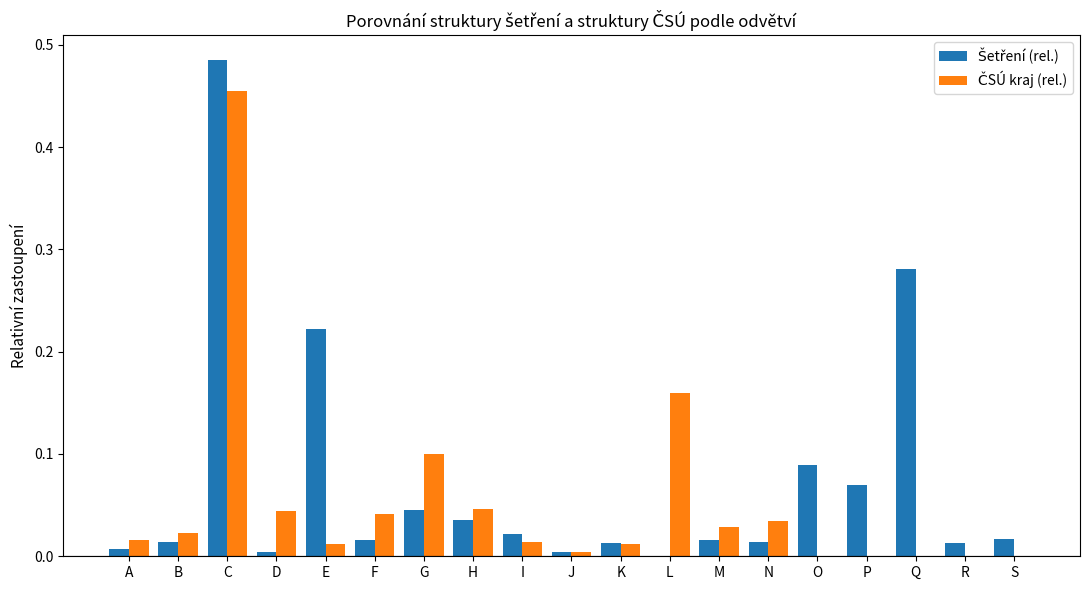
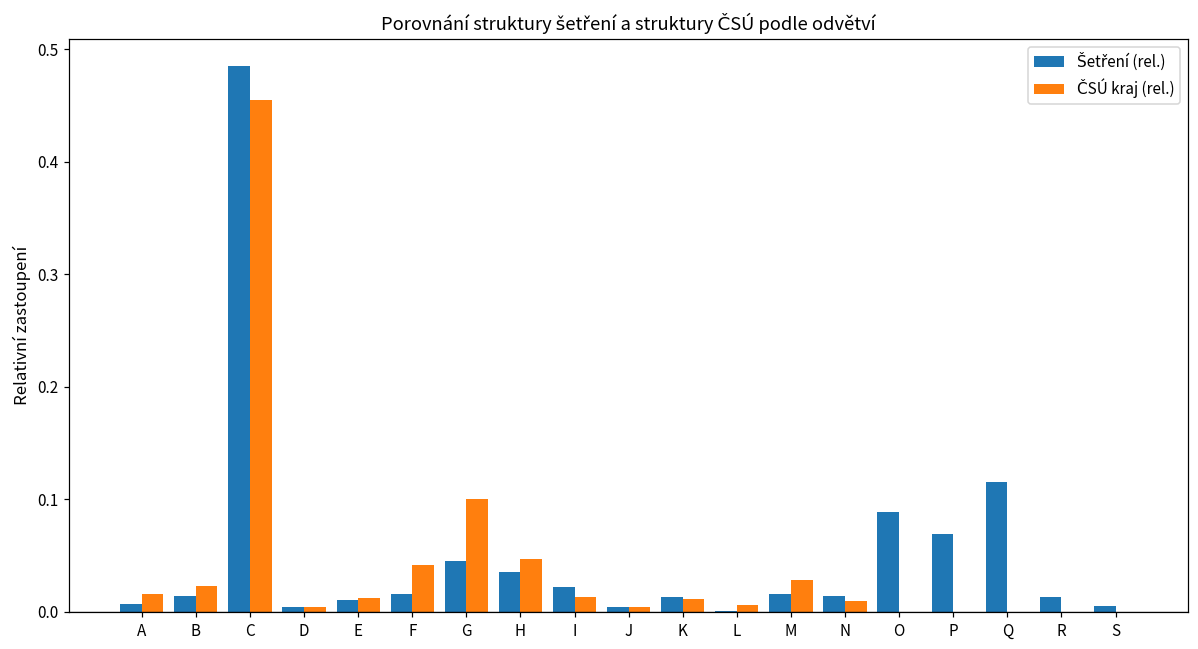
ČSÚ kraj (rel.), D: 0.045 -> 0.005
Šetření (rel.), E: 0.222 -> 0.011
ČSÚ kraj (rel.), L: 0.159 -> 0.007
ČSÚ kraj (rel.), N: 0.035 -> 0.010
Šetření (rel.), Q: 0.281 -> 0.116
Šetření (rel.), S: 0.017 -> 0.005
